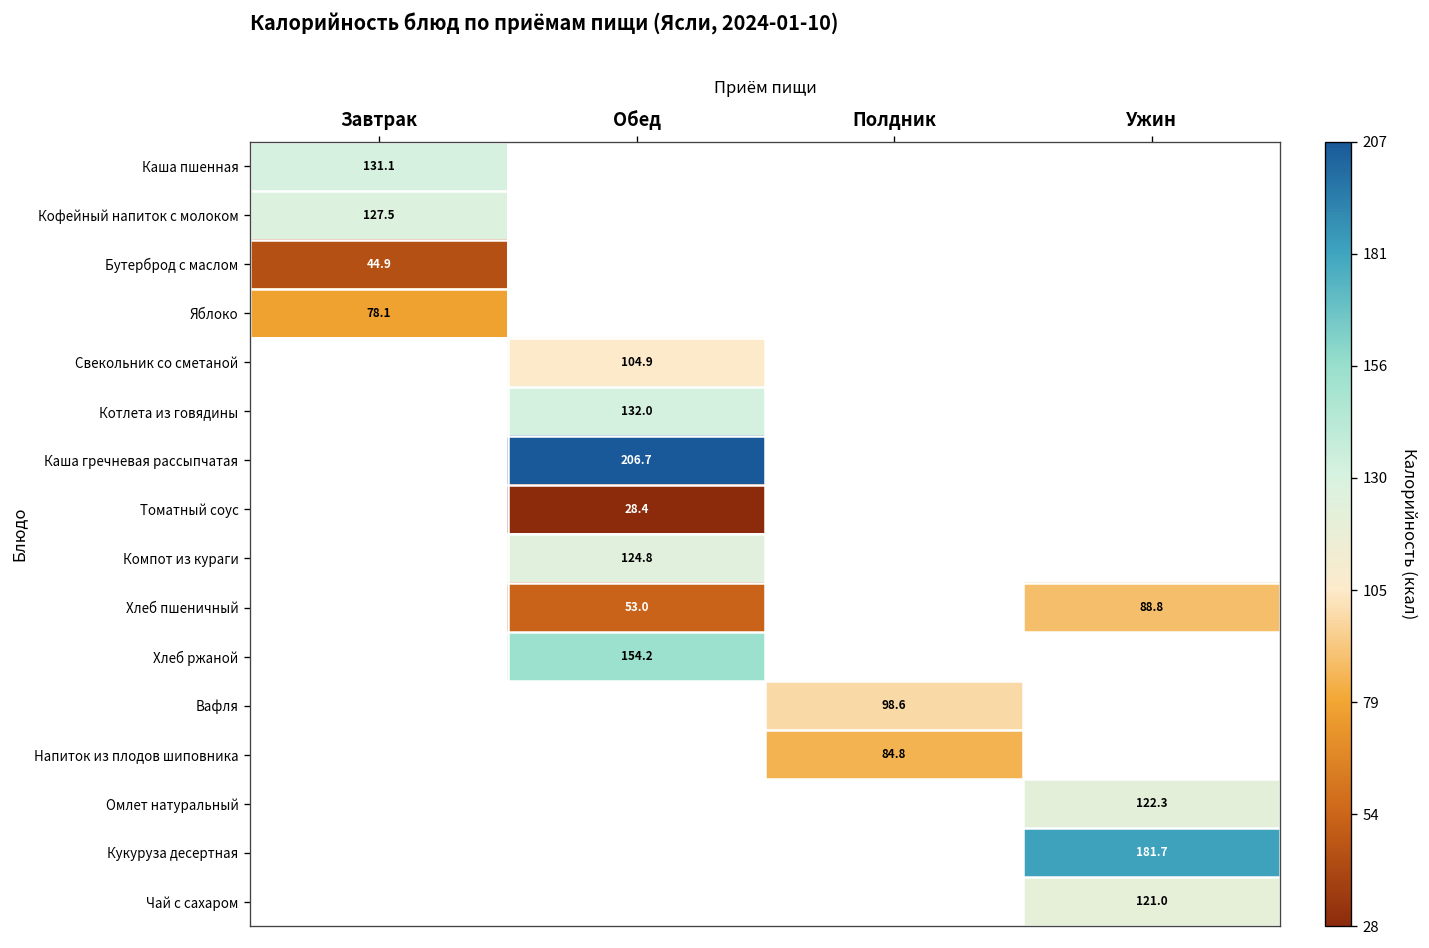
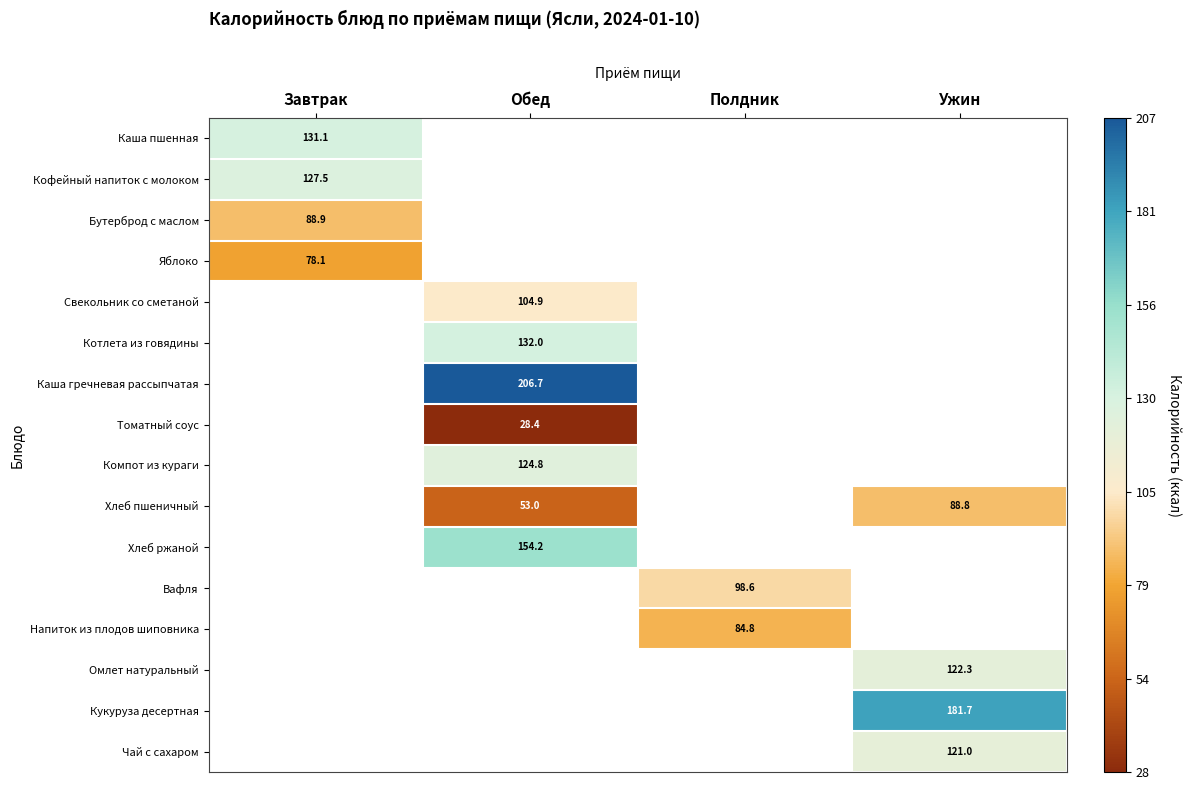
Бутерброд с маслом, Завтрак: 44.9 -> 88.9
